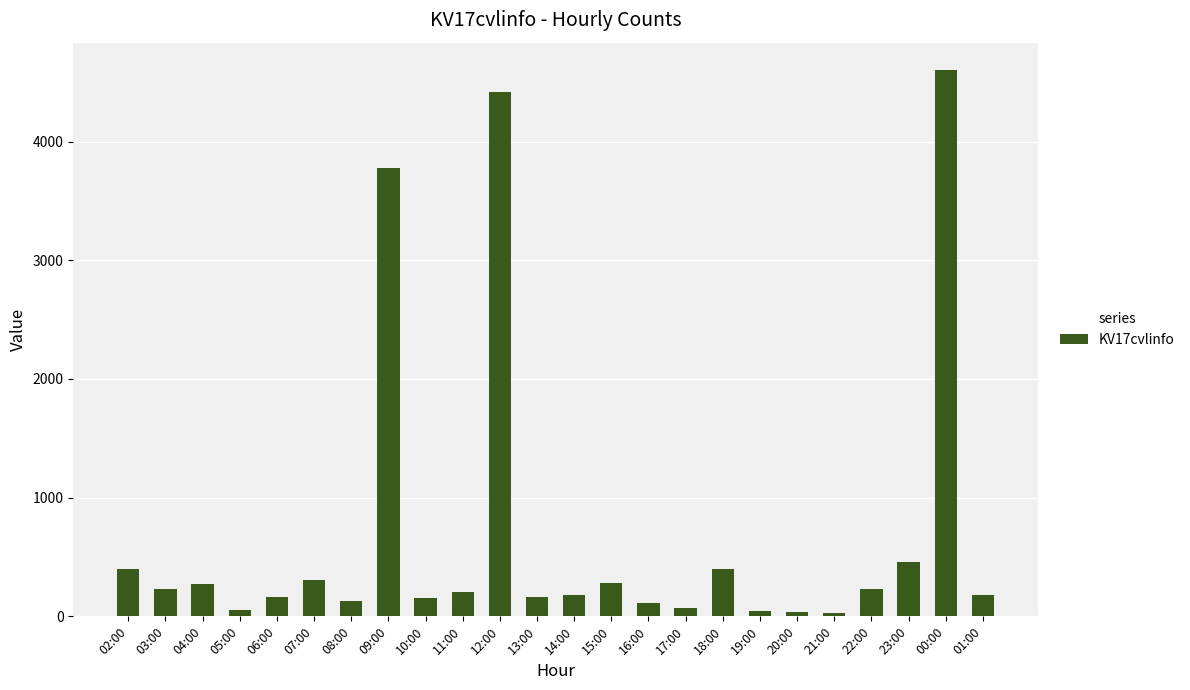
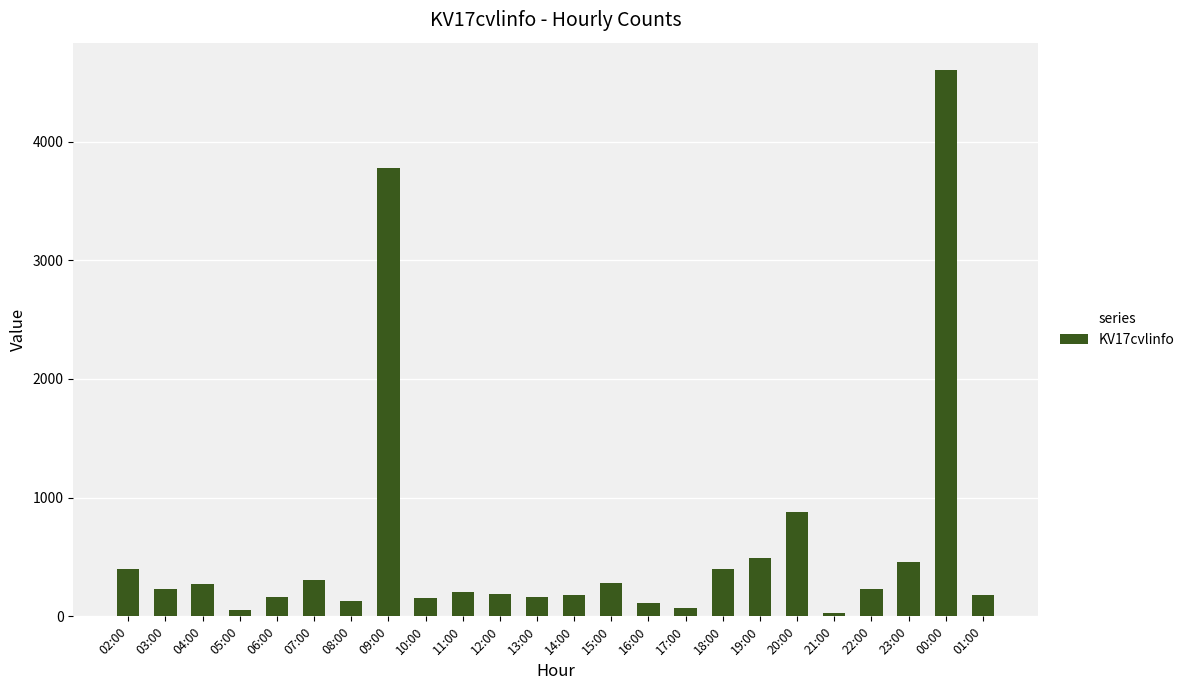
12:00: 4420 -> 190
19:00: 40 -> 490
20:00: 40 -> 880
